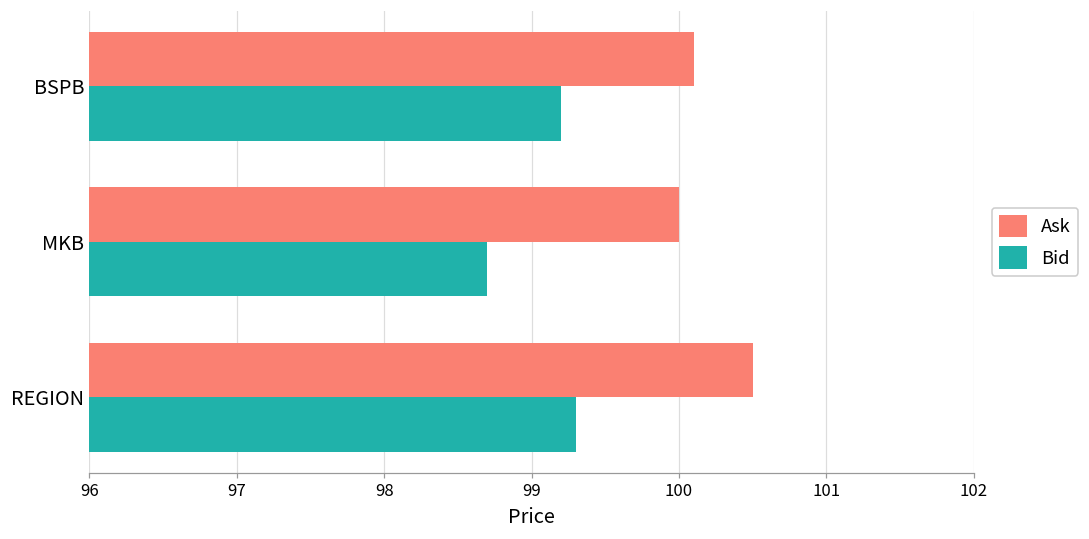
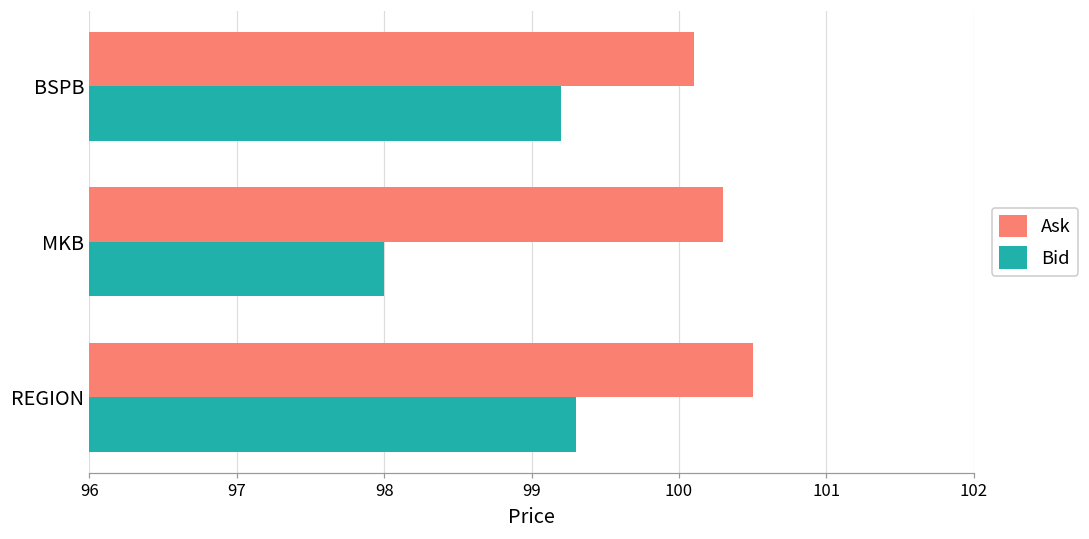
Ask, MKB: 100.0 -> 100.3
Bid, MKB: 98.7 -> 98.0
